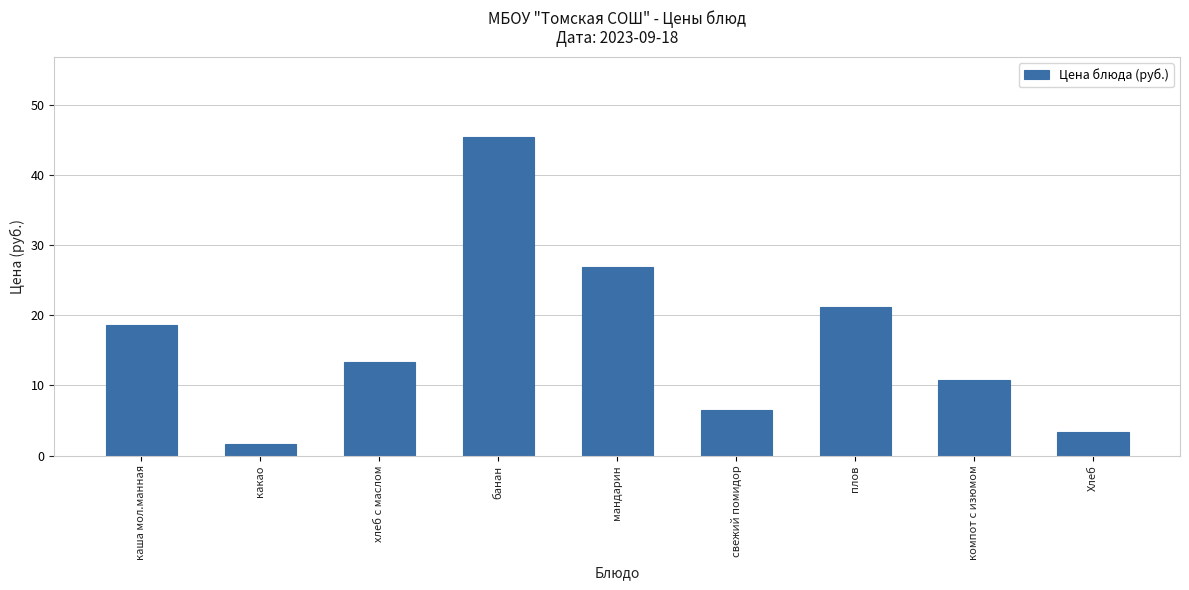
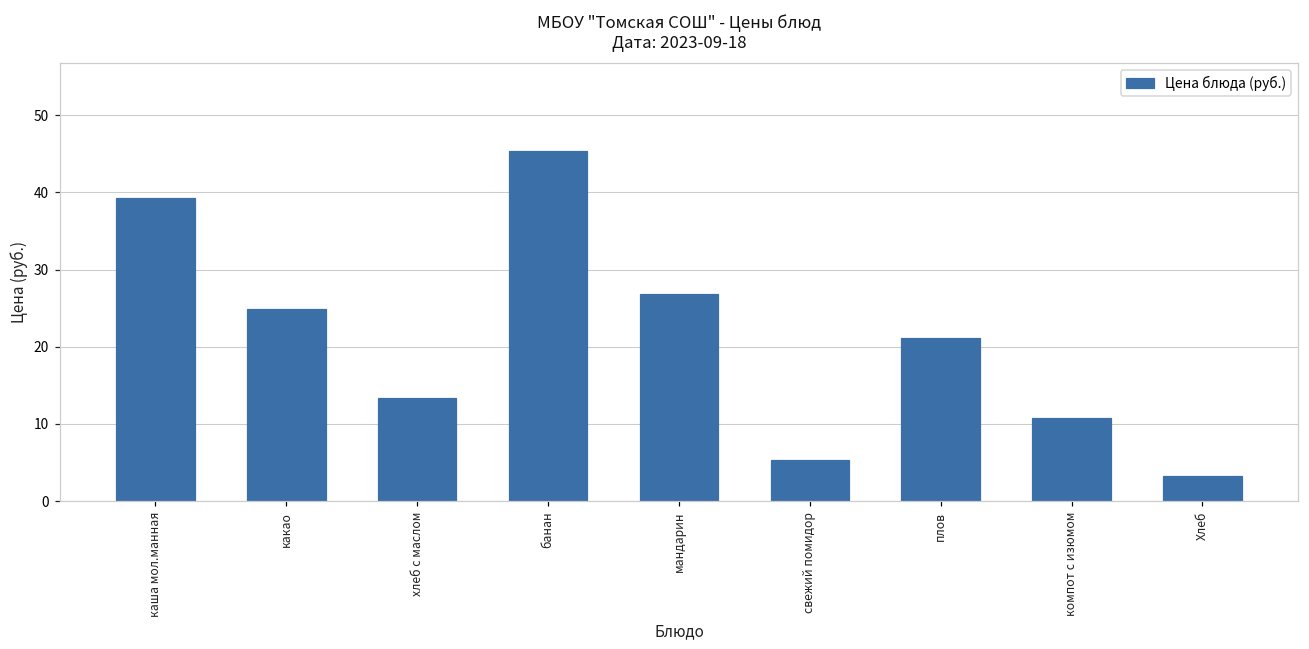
каша мол.манная: 19 -> 39
какао: 2 -> 25
свежий помидор: 7 -> 5
